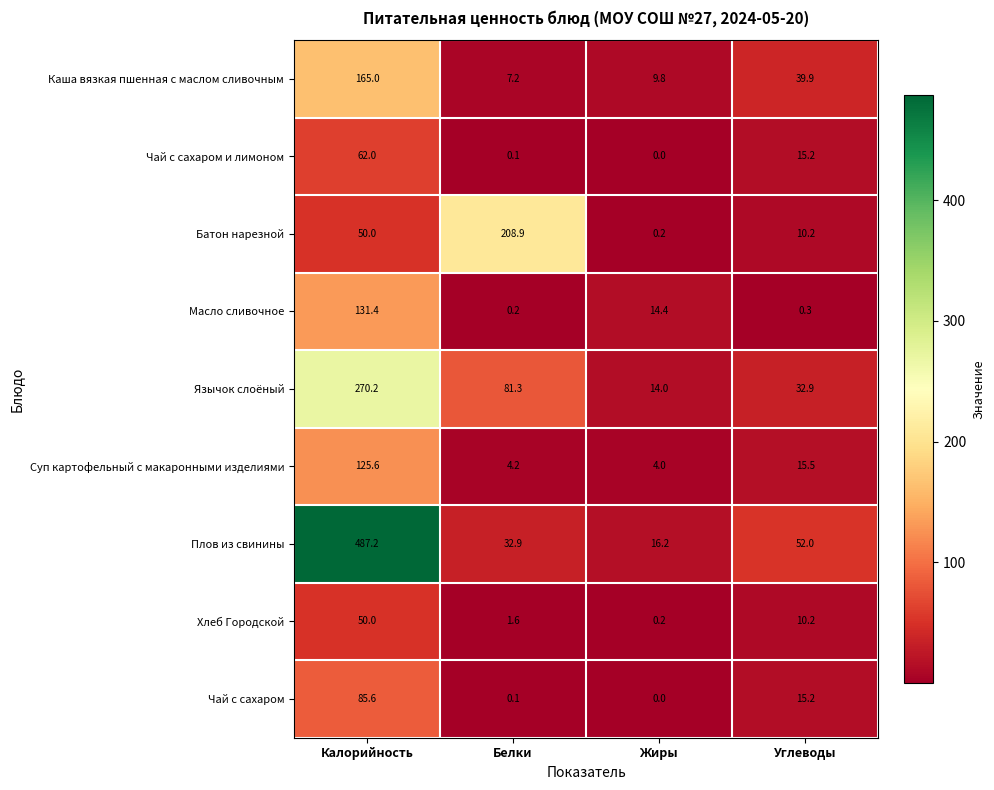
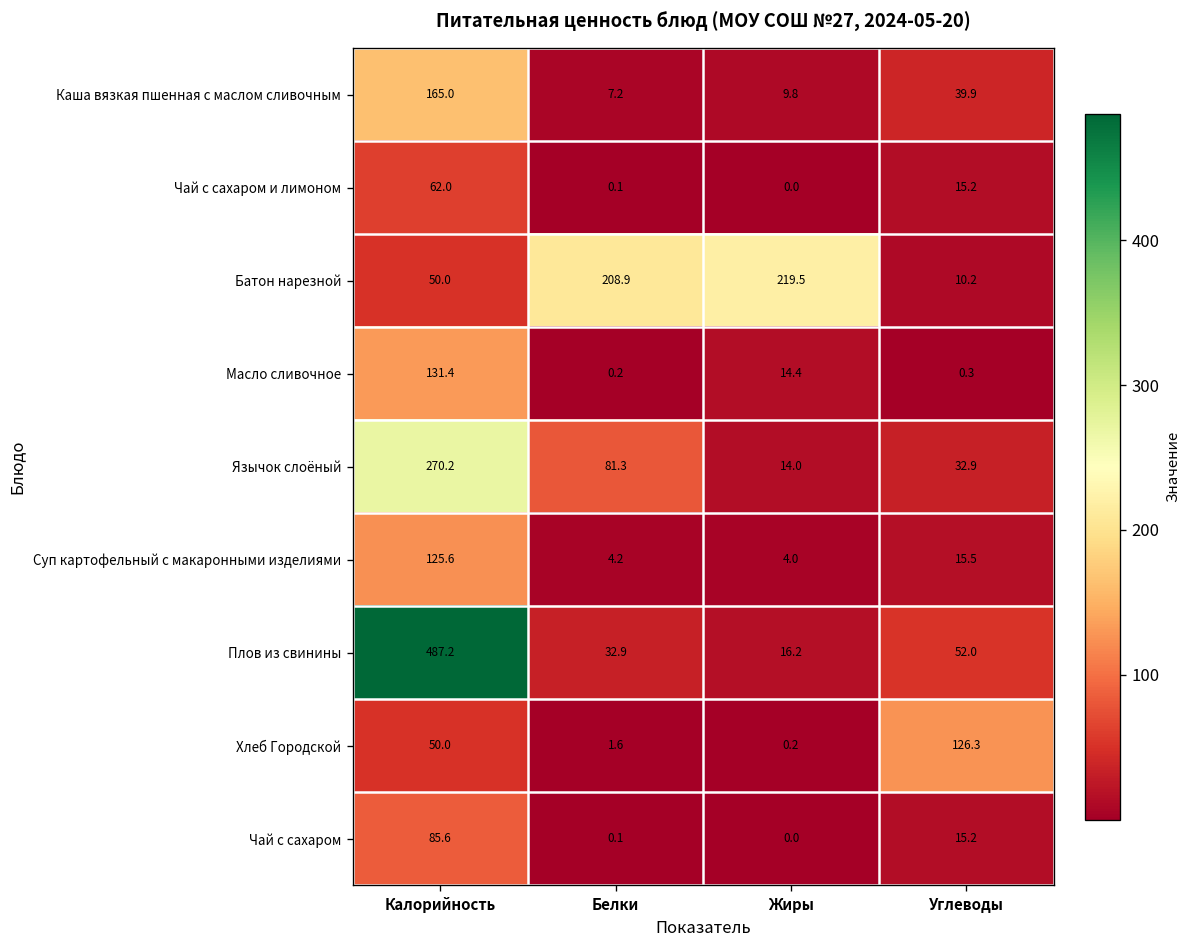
Батон нарезной, Жиры: 0.2 -> 219.5
Хлеб Городской, Углеводы: 10.2 -> 126.3
